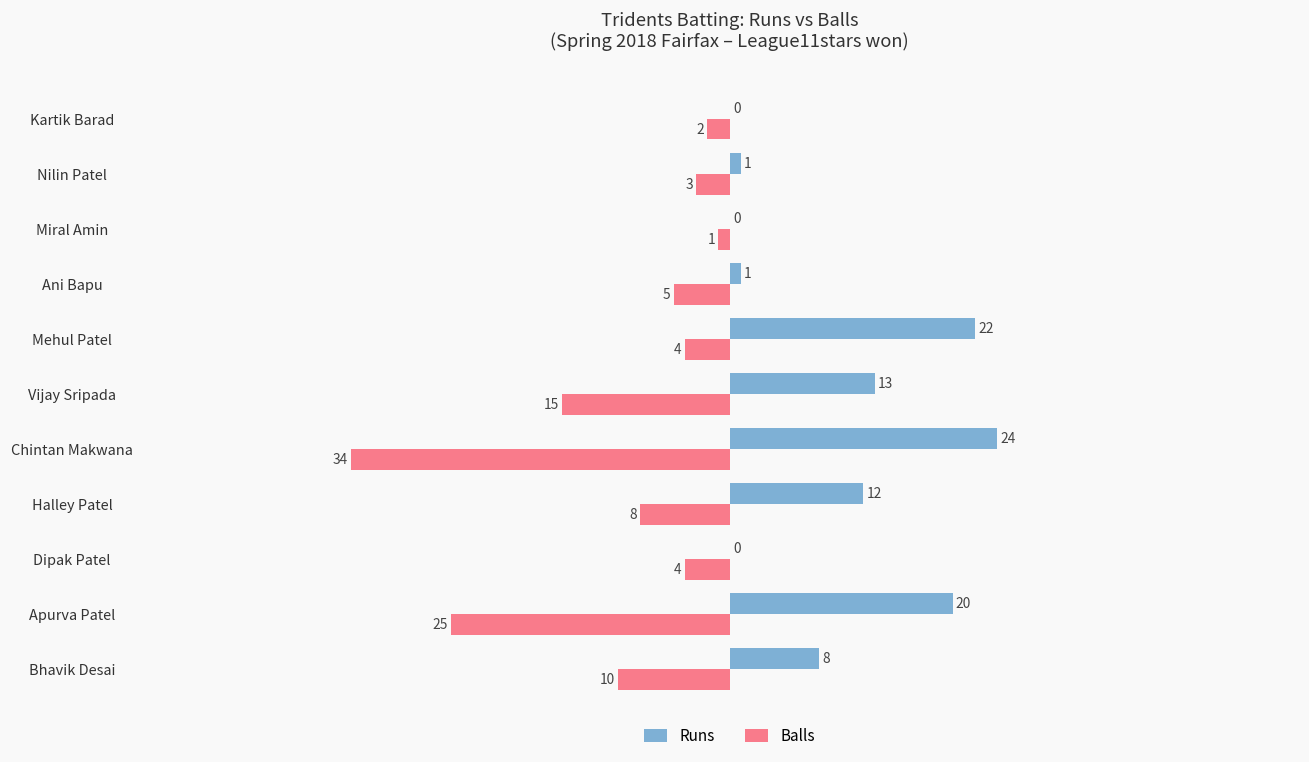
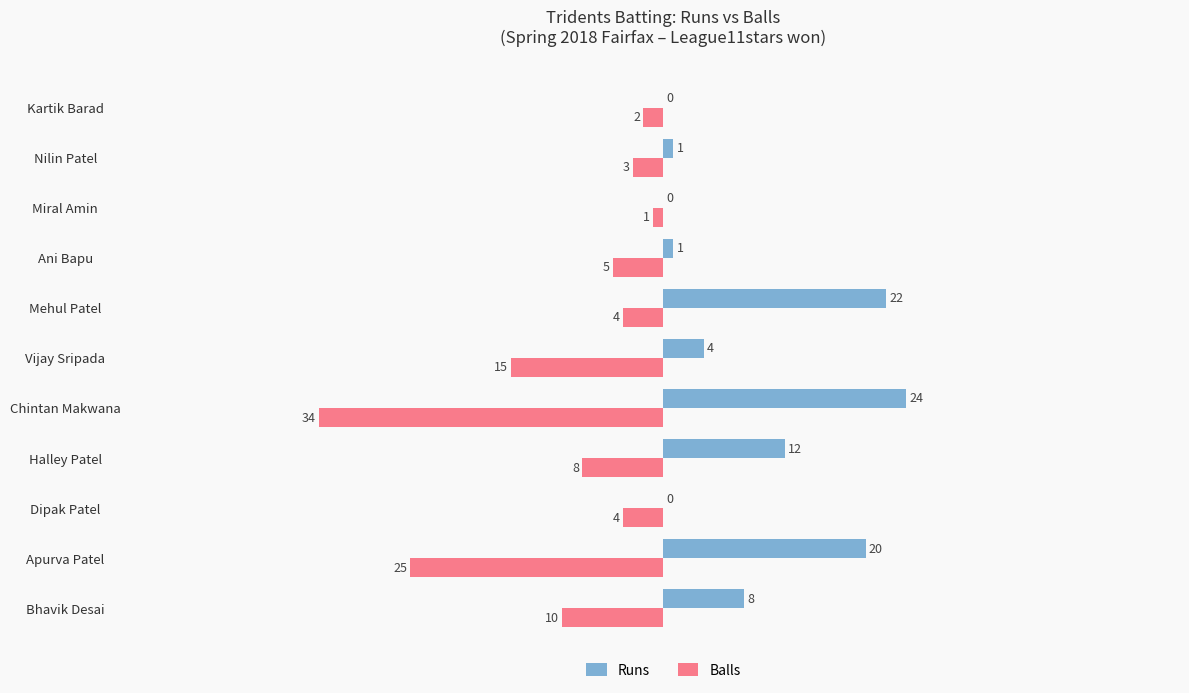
Runs, Vijay Sripada: 13 -> 4
